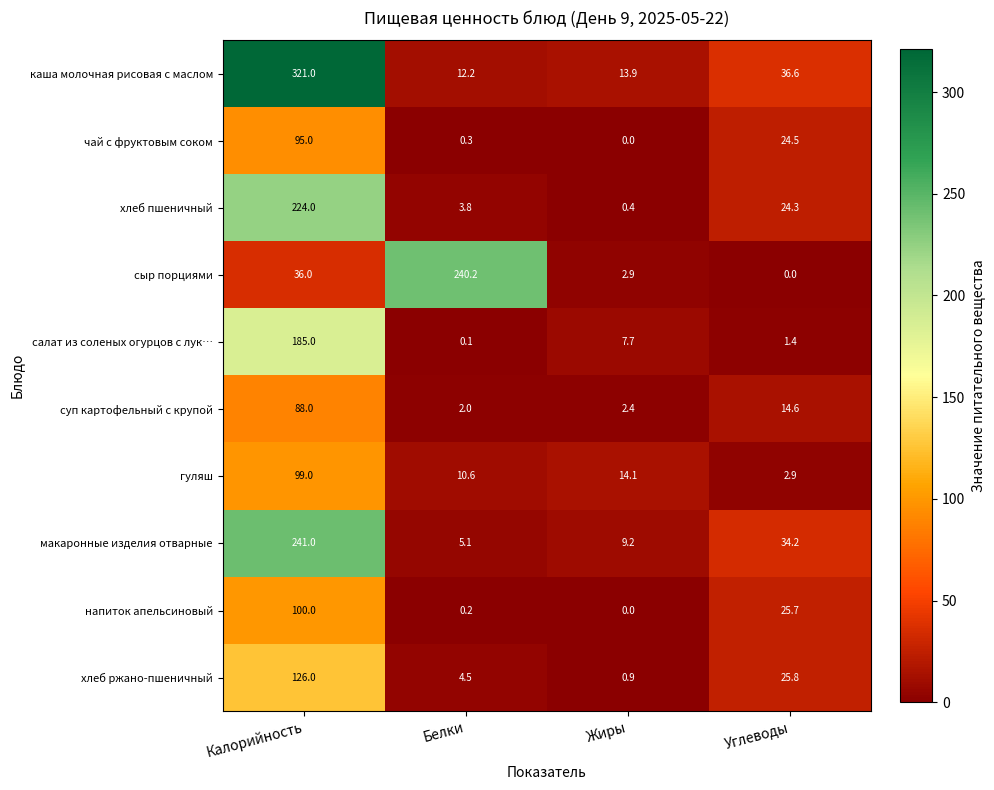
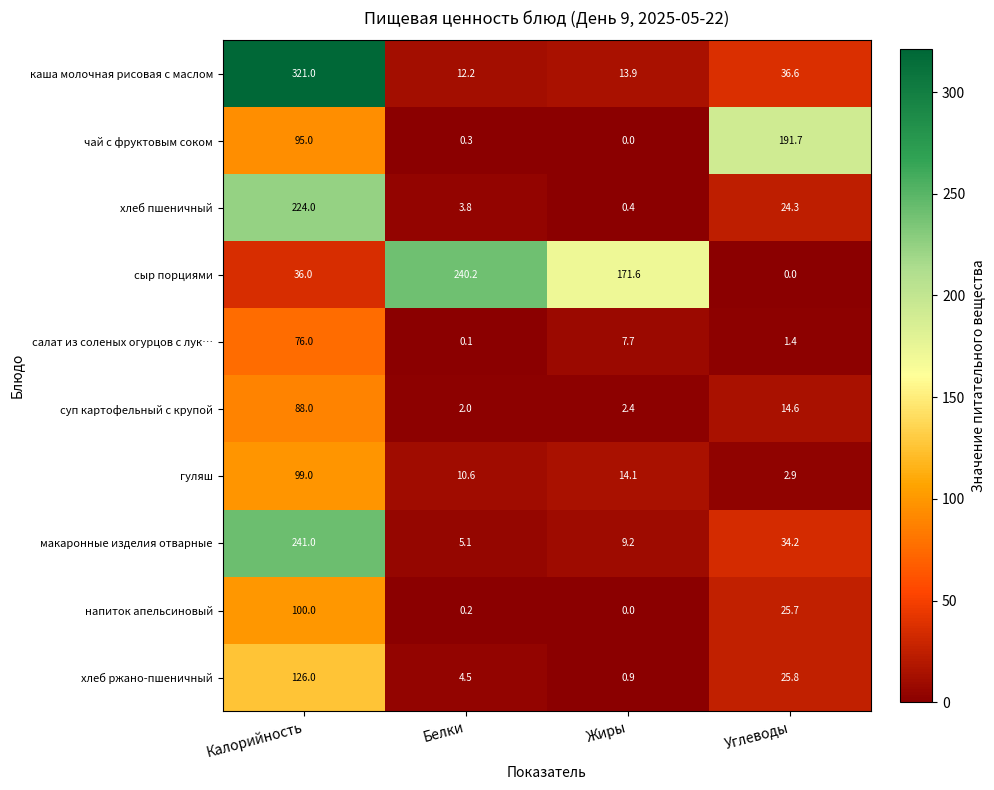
чай с фруктовым соком, Углеводы: 24.5 -> 191.7
сыр порциями, Жиры: 2.9 -> 171.6
салат из соленых огурцов с лук…, Калорийность: 185.0 -> 76.0
